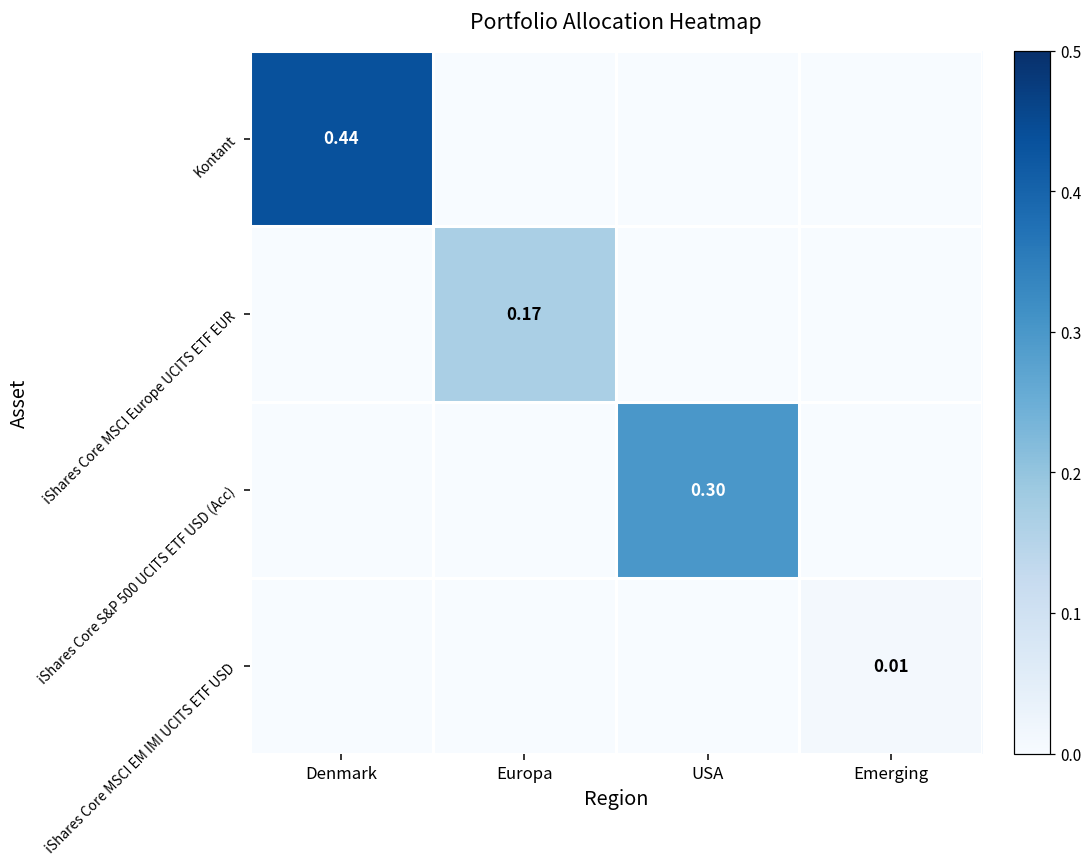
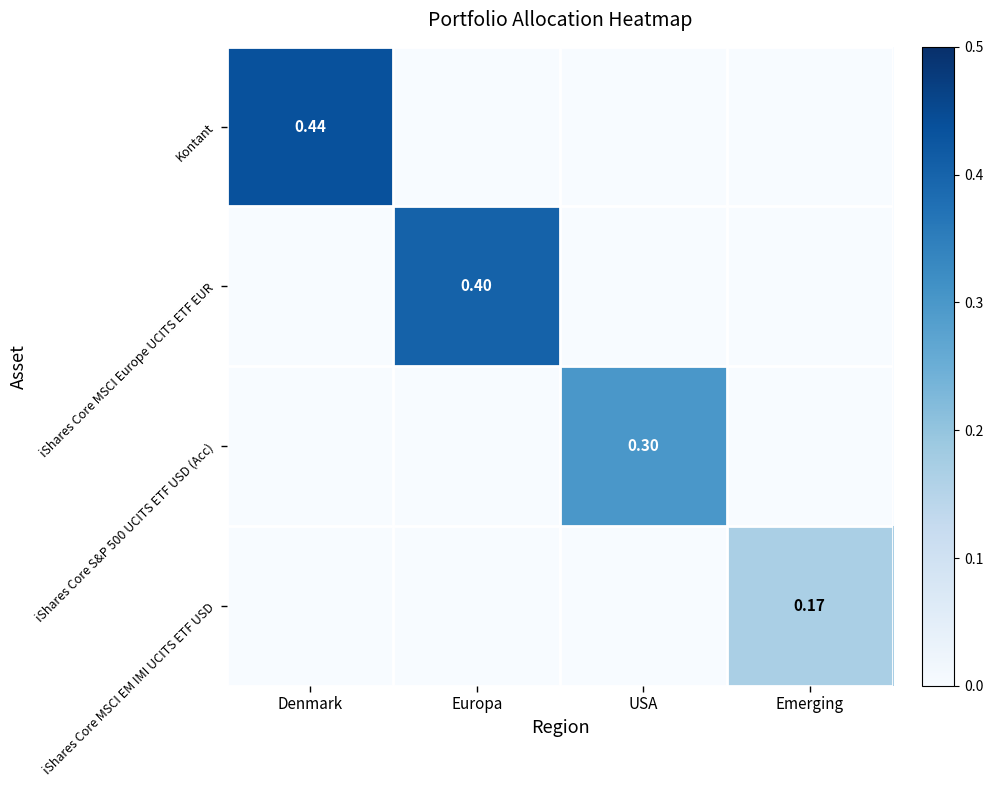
iShares Core MSCI Europe UCITS ETF EUR, Europa: 0.17 -> 0.40
iShares Core MSCI EM IMI UCITS ETF USD, Emerging: 0.01 -> 0.17
